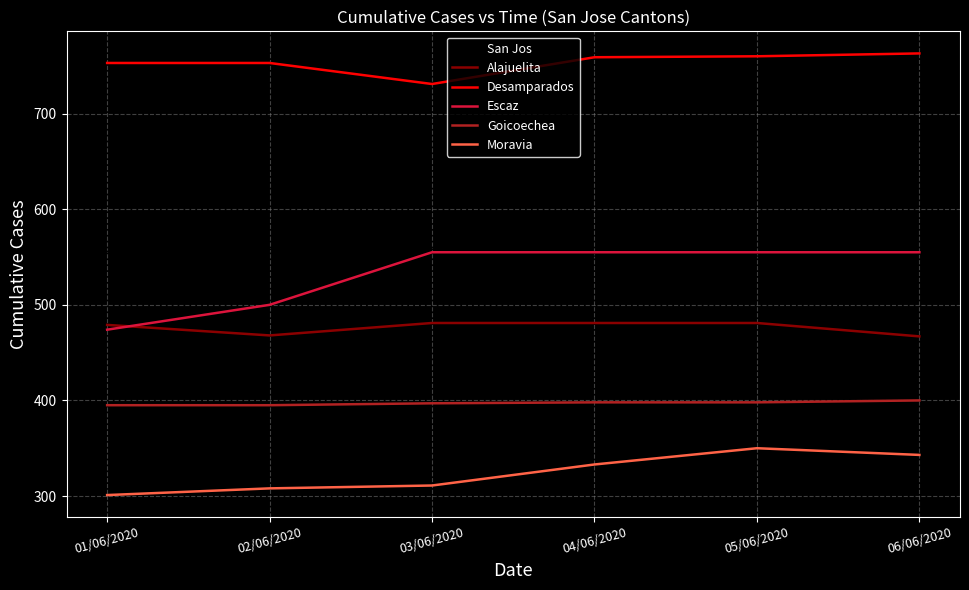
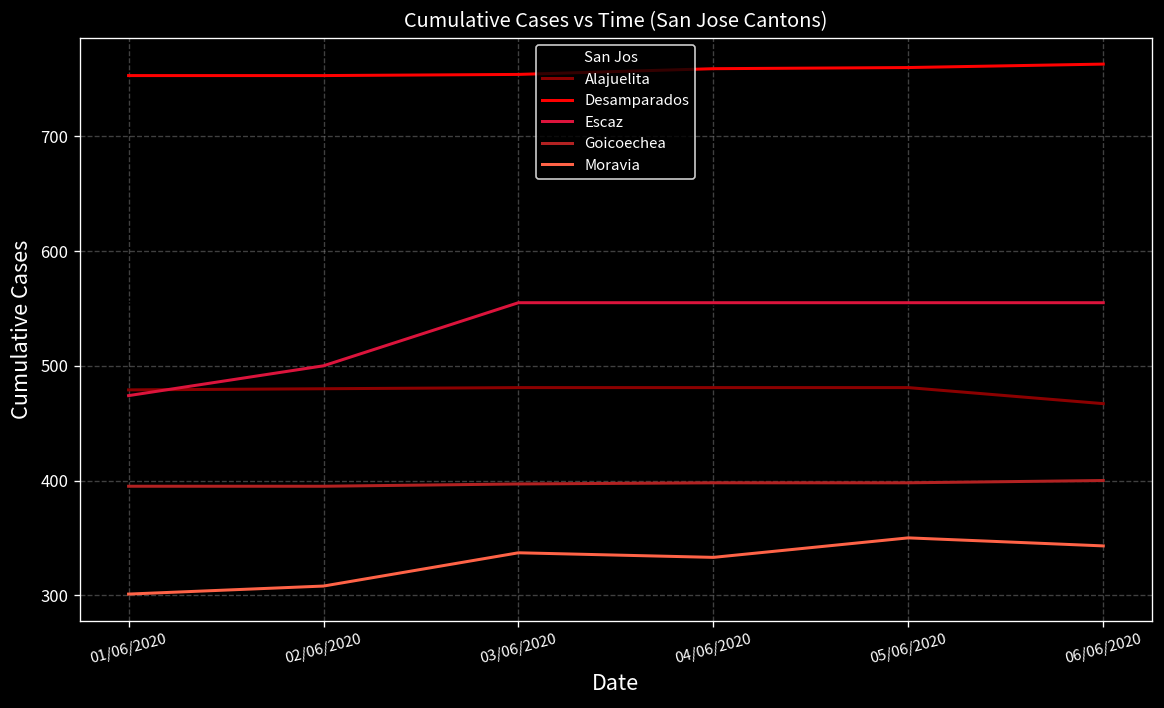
Alajuelita, 02/06/2020: 470 -> 480
Desamparados, 03/06/2020: 730 -> 750
Moravia, 03/06/2020: 310 -> 340
